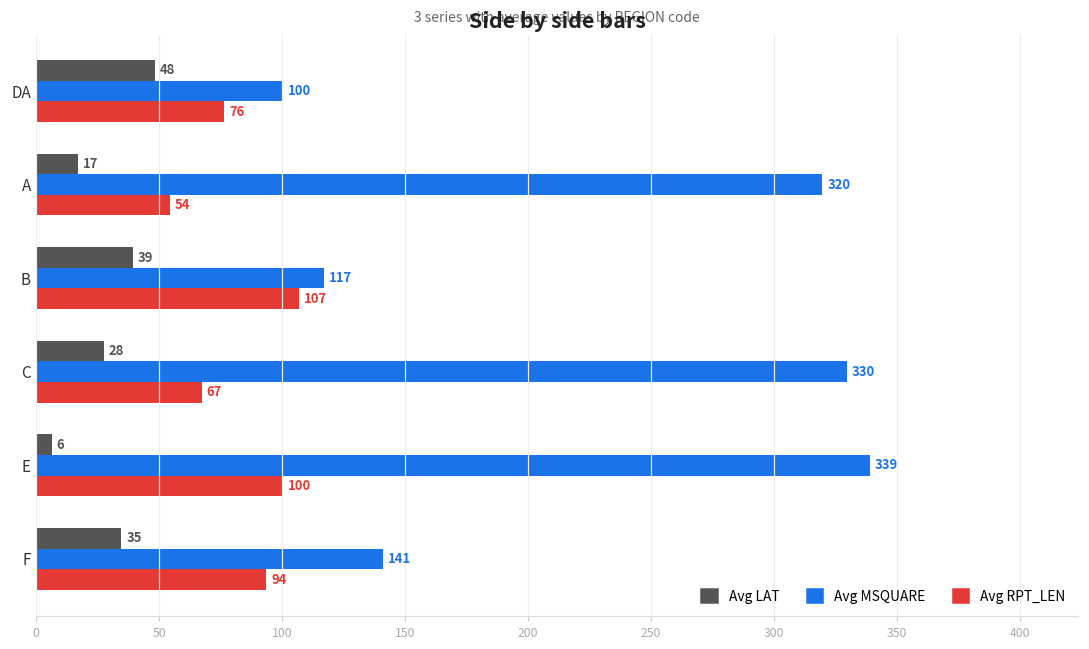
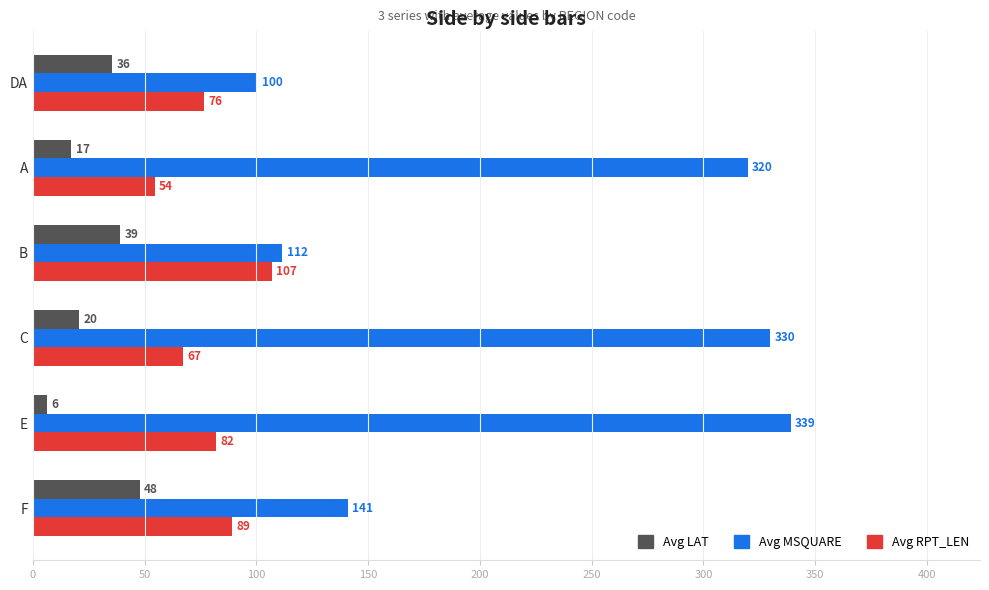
Avg LAT, DA: 48 -> 36
Avg MSQUARE, B: 117 -> 112
Avg LAT, C: 28 -> 20
Avg RPT_LEN, E: 100 -> 82
Avg LAT, F: 35 -> 48
Avg RPT_LEN, F: 94 -> 89
